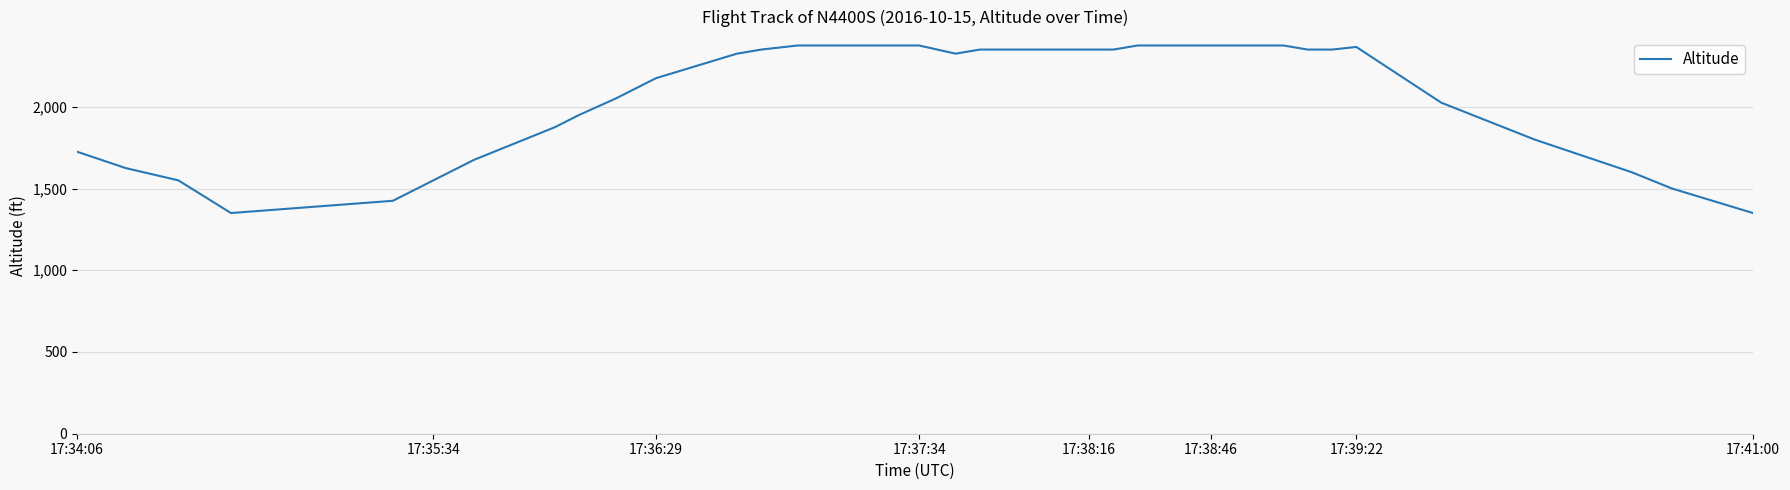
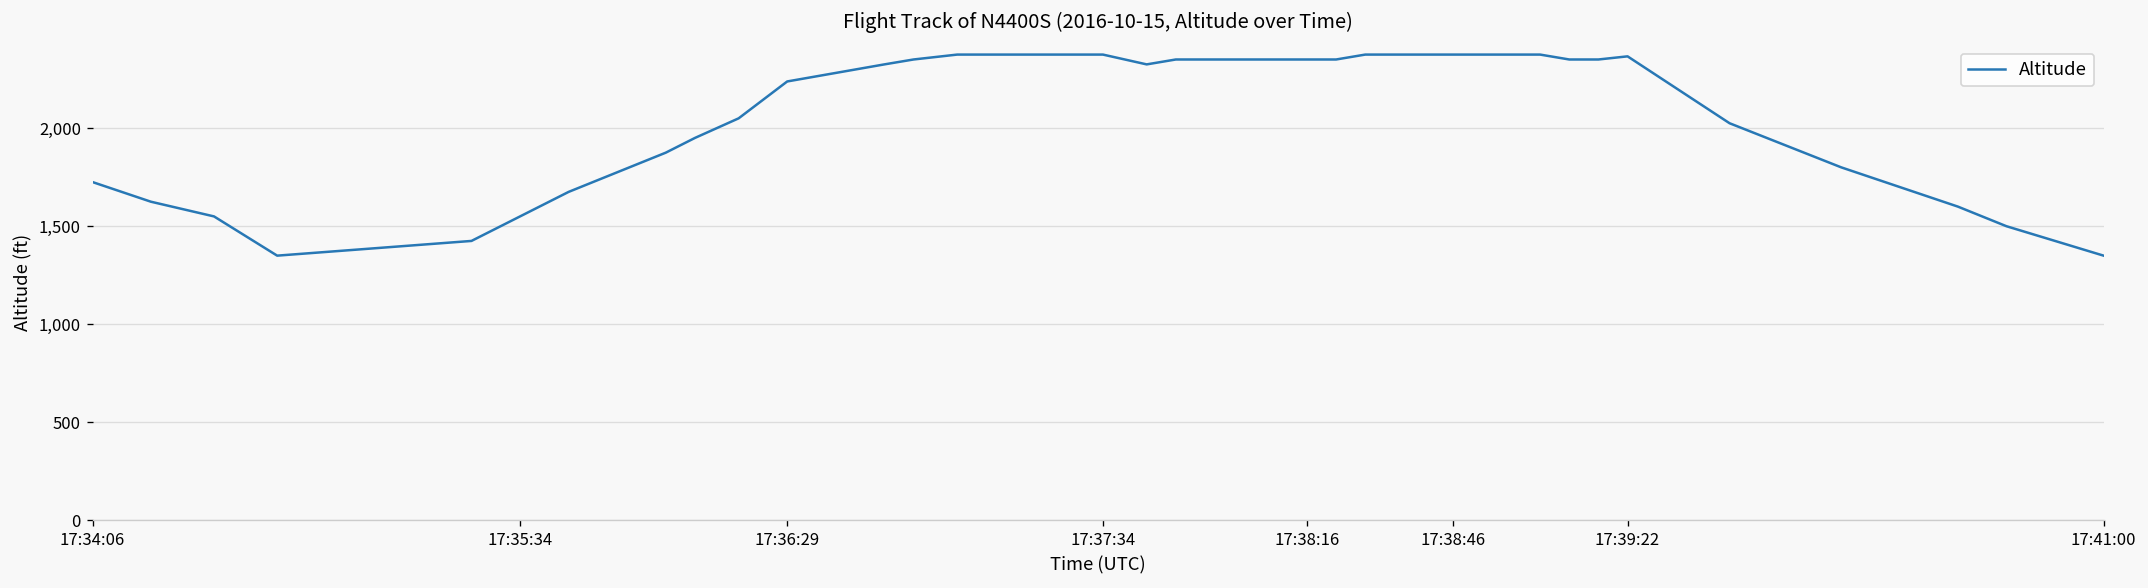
17:36:29: 2,180 -> 2,240
